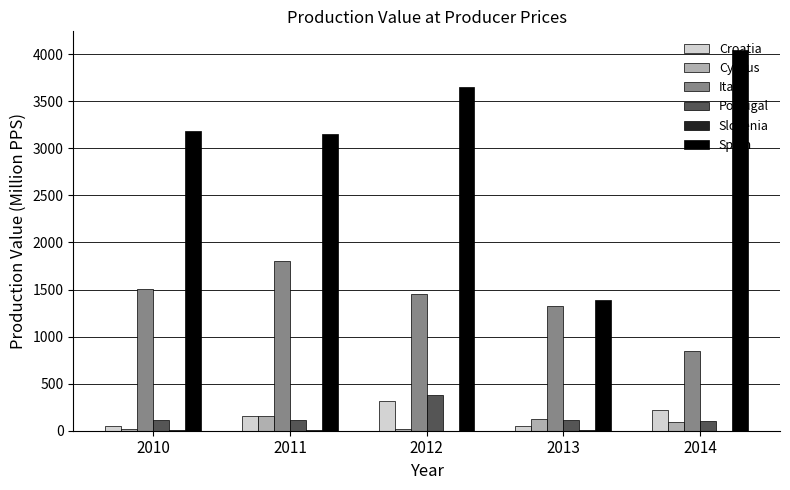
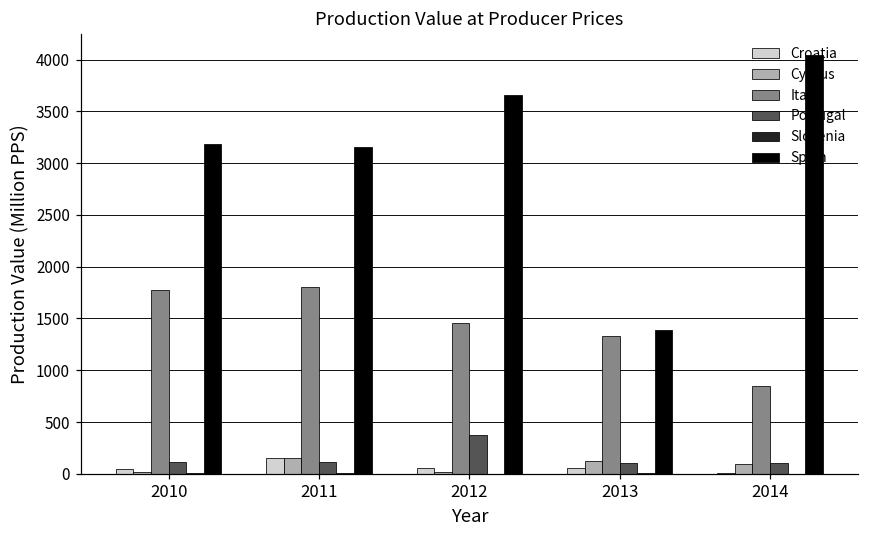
Italy, 2010: 1500 -> 1800
Croatia, 2012: 300 -> 100
Croatia, 2014: 200 -> 0
